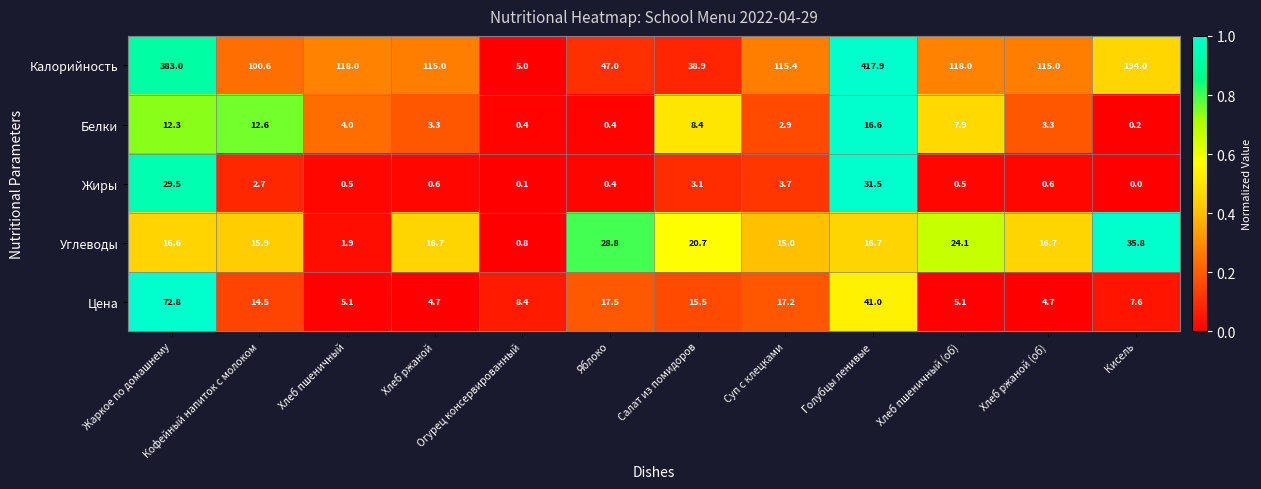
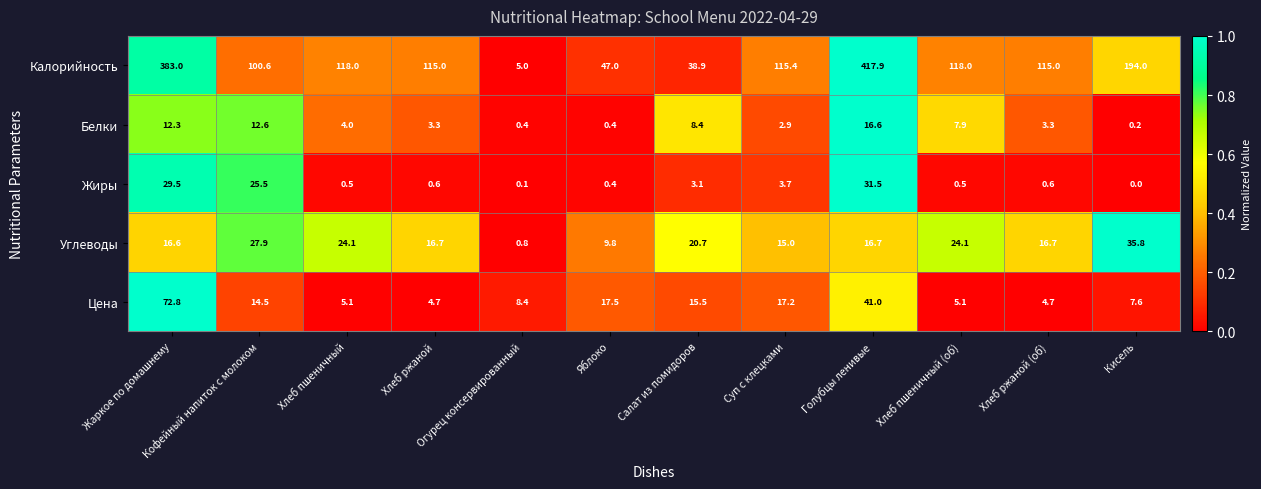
Жиры, Кофейный напиток с молоком: 2.7 -> 25.5
Углеводы, Кофейный напиток с молоком: 15.9 -> 27.9
Углеводы, Хлеб пшеничный: 1.9 -> 24.1
Углеводы, Яблоко: 28.8 -> 9.8
